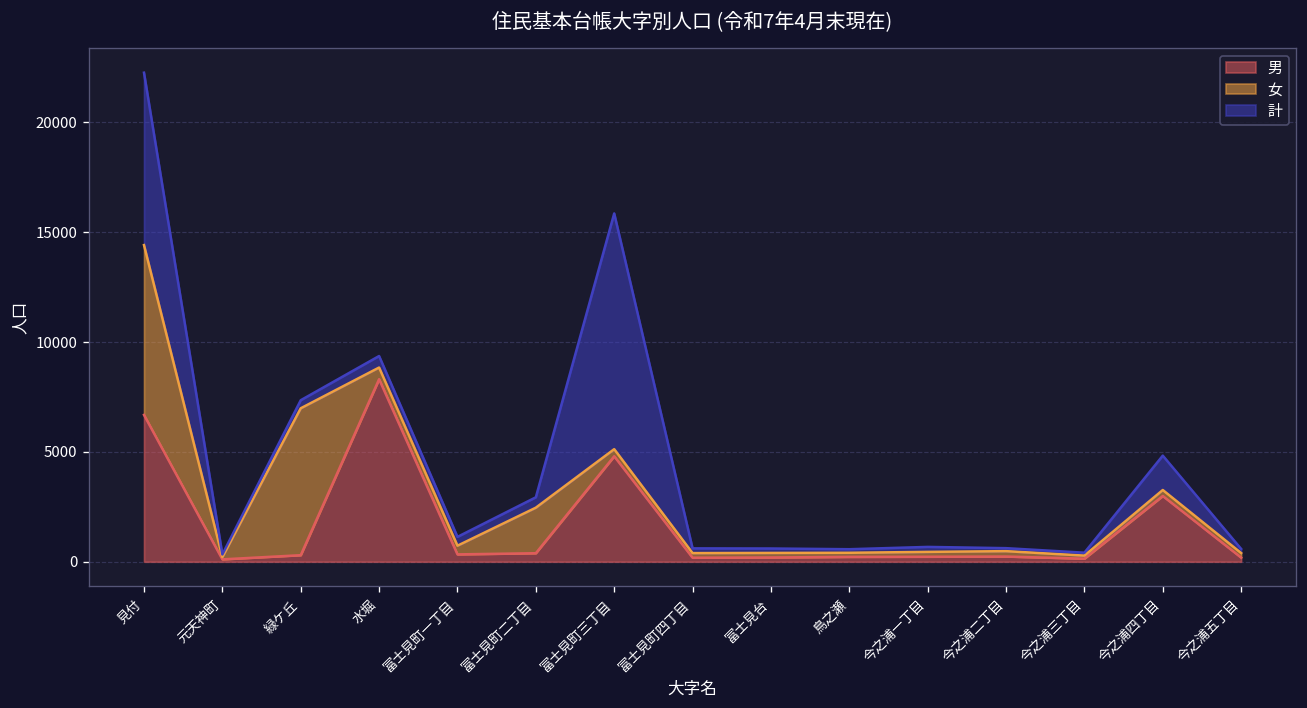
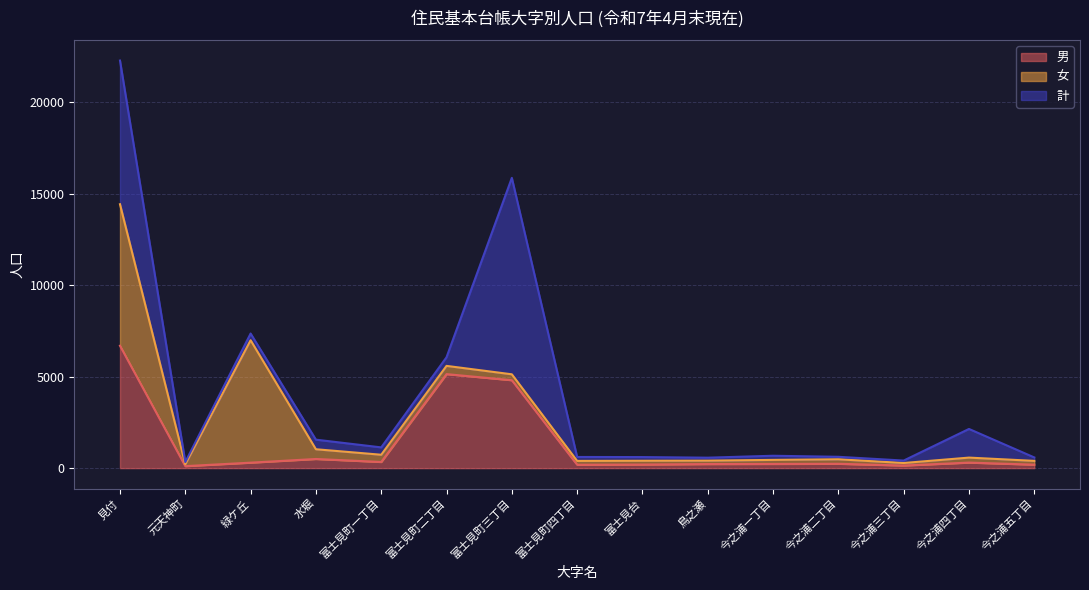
男, 水堀: 8300 -> 500
男, 富士見町二丁目: 400 -> 5100
女, 富士見町二丁目: 2100 -> 500
男, 今之浦四丁目: 3000 -> 300
